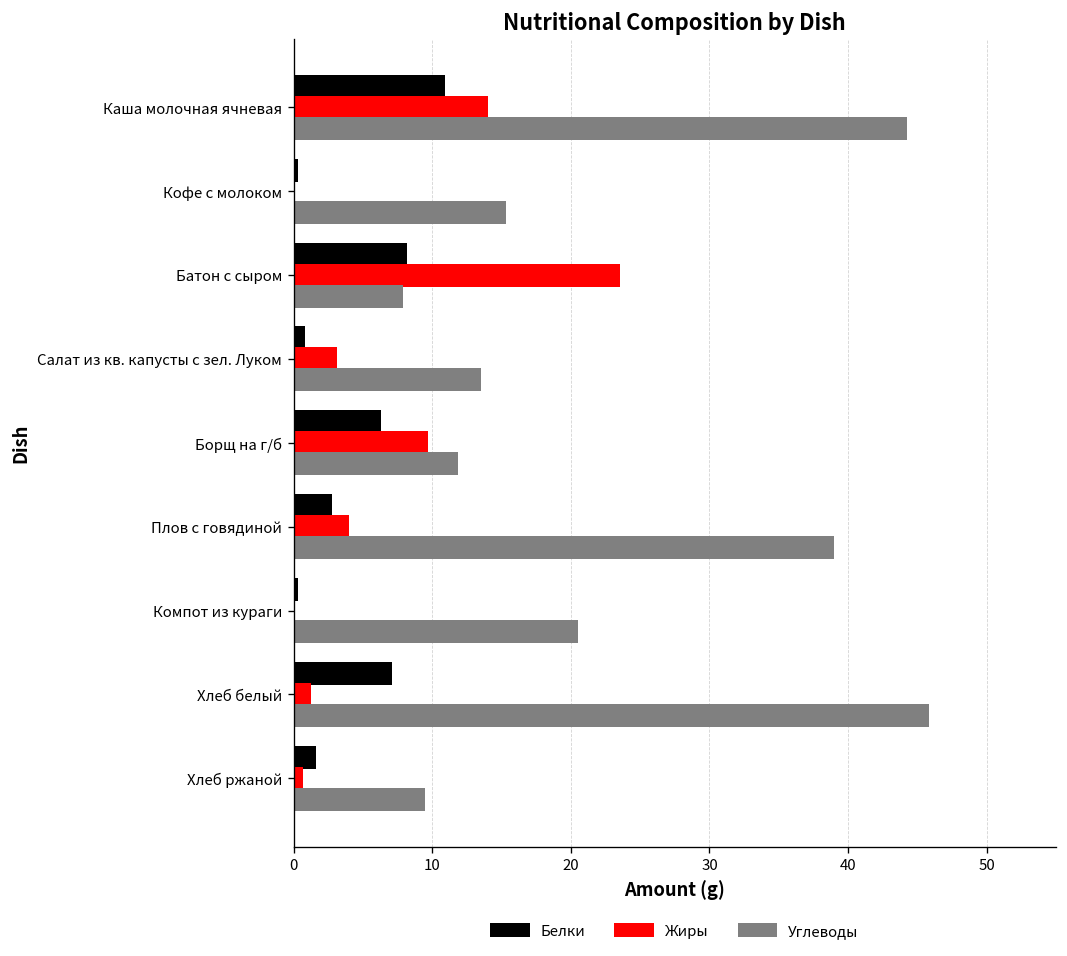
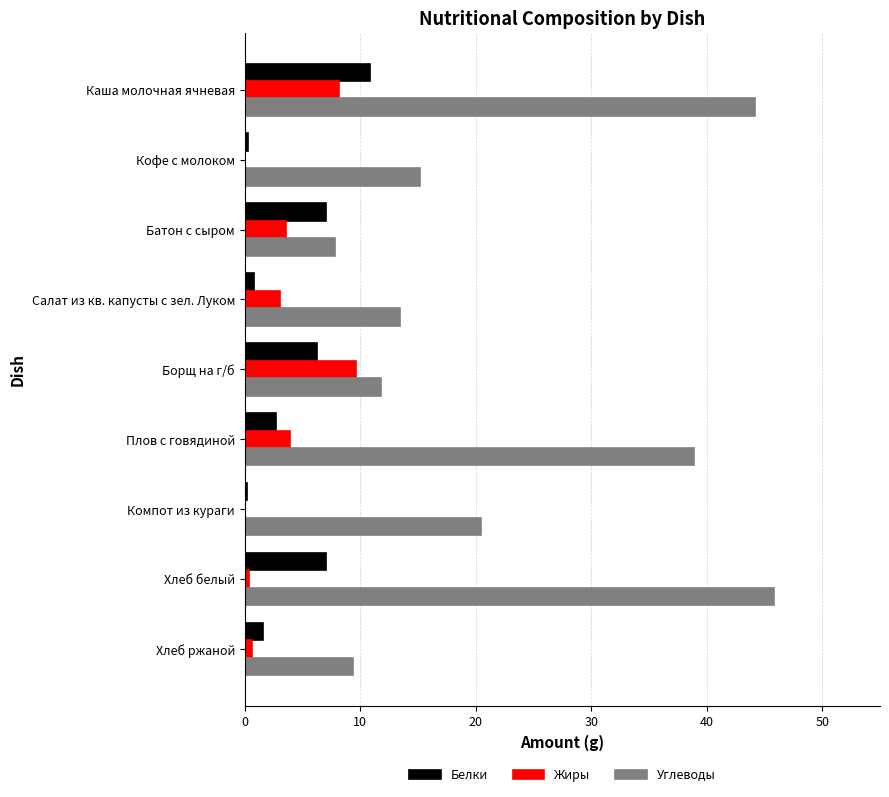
Жиры, Каша молочная ячневая: 13.9 -> 8.2
Белки, Батон с сыром: 8.1 -> 7.1
Жиры, Батон с сыром: 23.5 -> 3.6
Жиры, Хлеб белый: 1.2 -> 0.4
